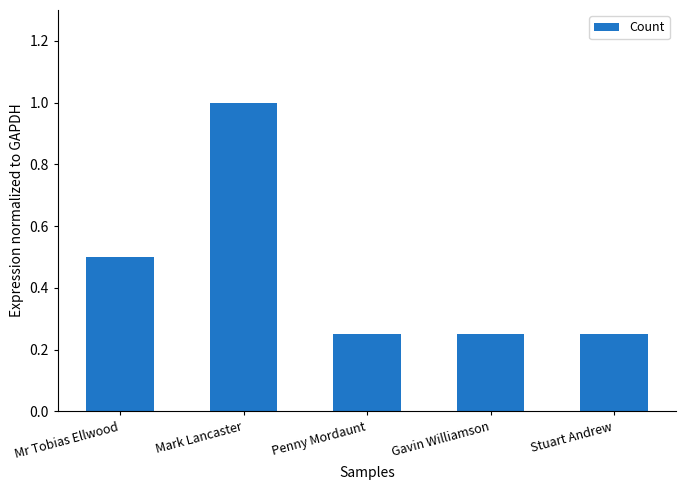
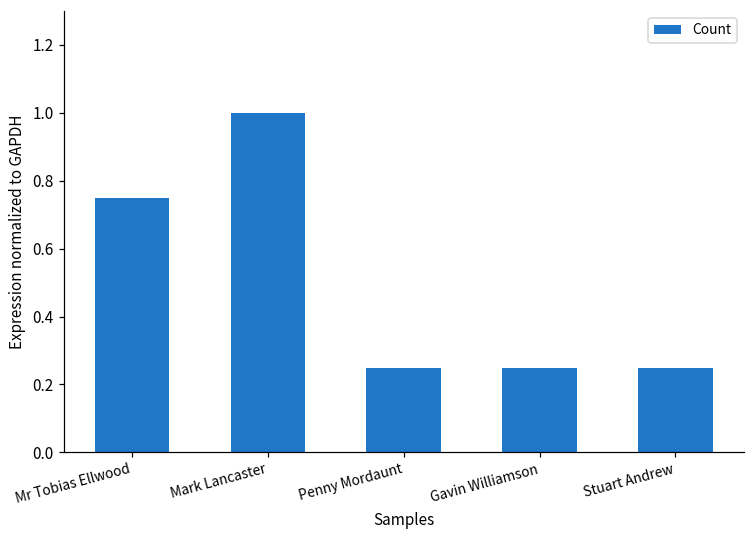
Mr Tobias Ellwood: 0.50 -> 0.75
